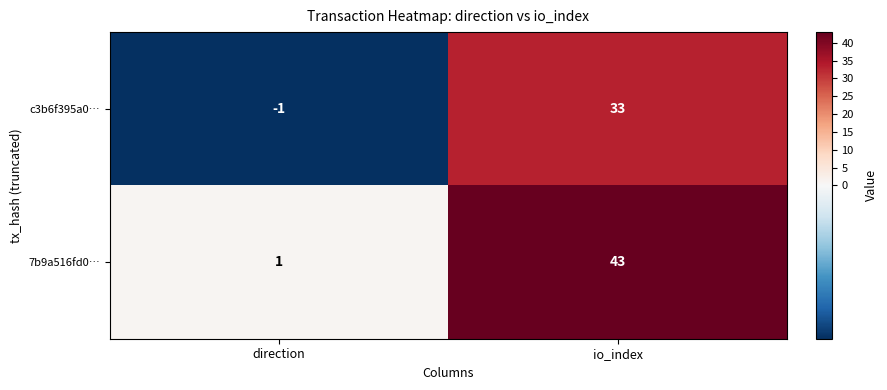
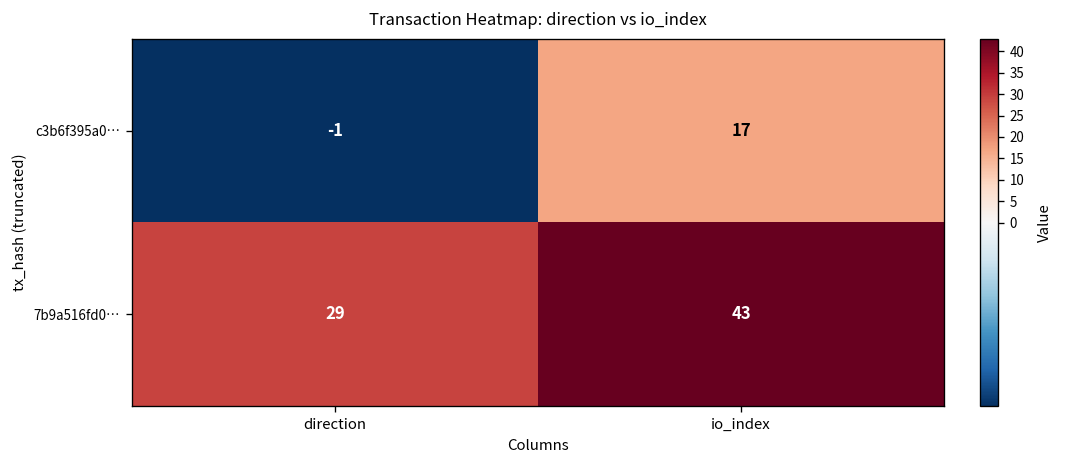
c3b6f395a0…, io_index: 33 -> 17
7b9a516fd0…, direction: 1 -> 29
